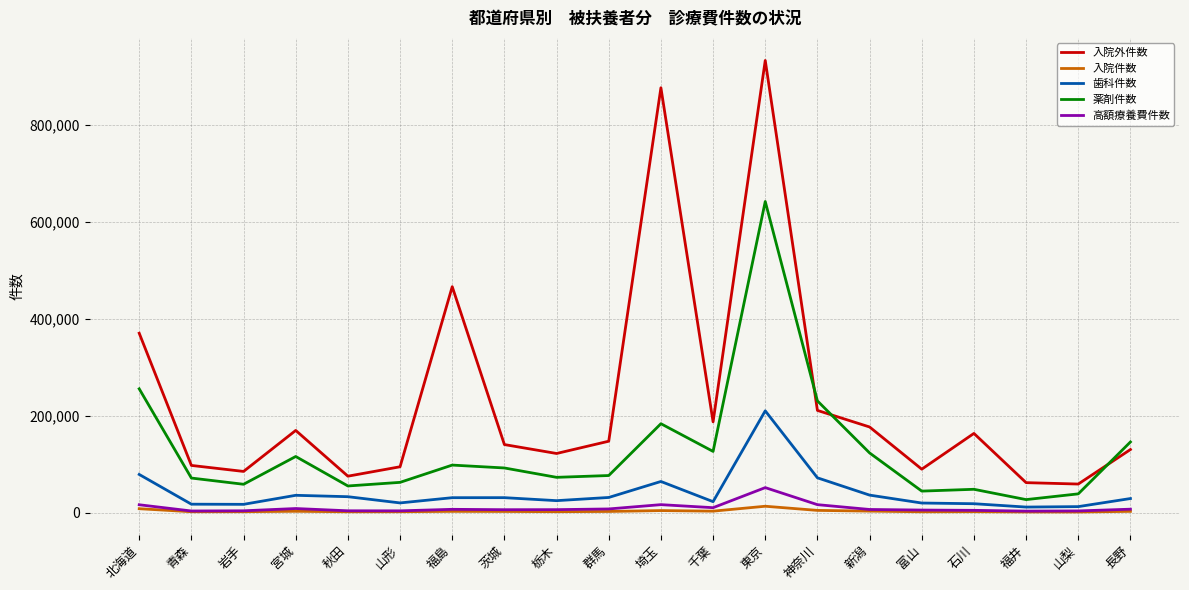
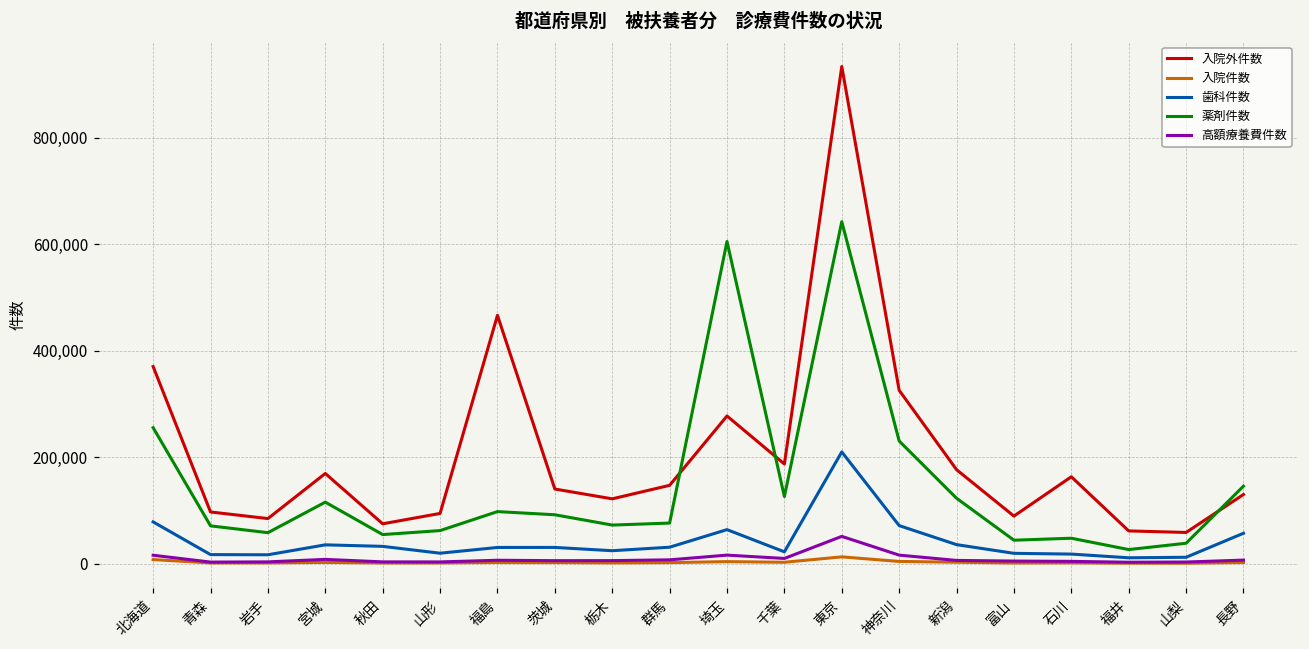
入院外件数, 埼玉: 880,000 -> 280,000
薬剤件数, 埼玉: 180,000 -> 610,000
入院外件数, 神奈川: 210,000 -> 330,000
歯科件数, 長野: 30,000 -> 60,000
